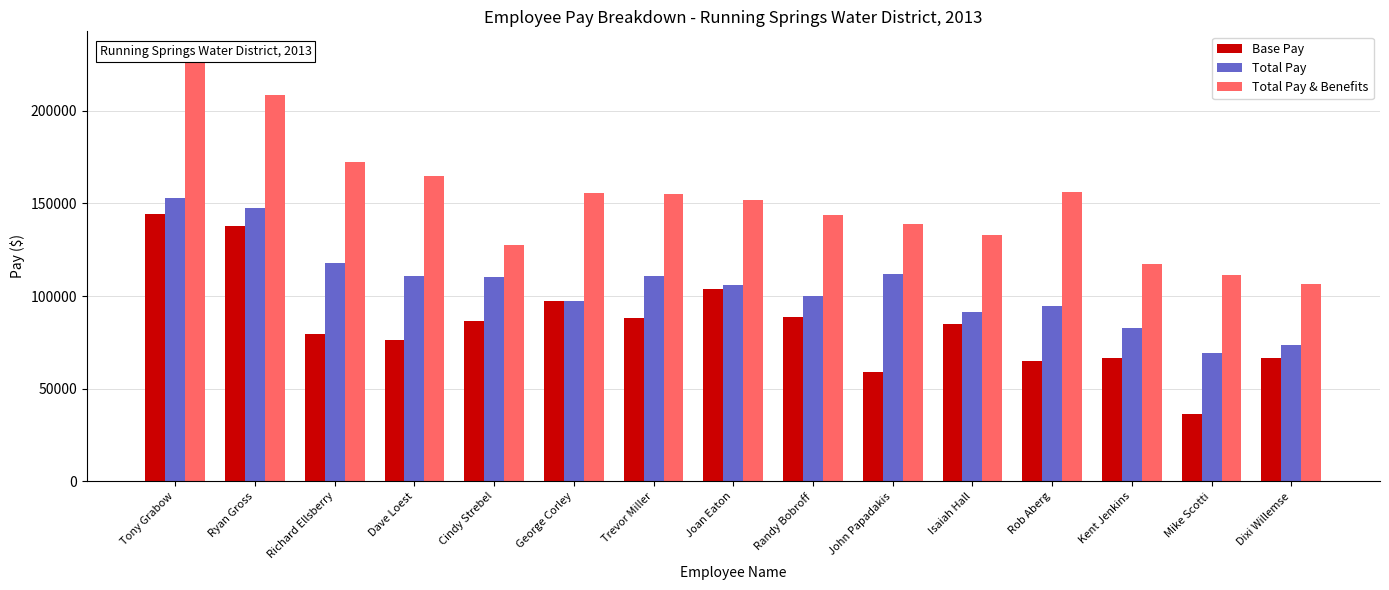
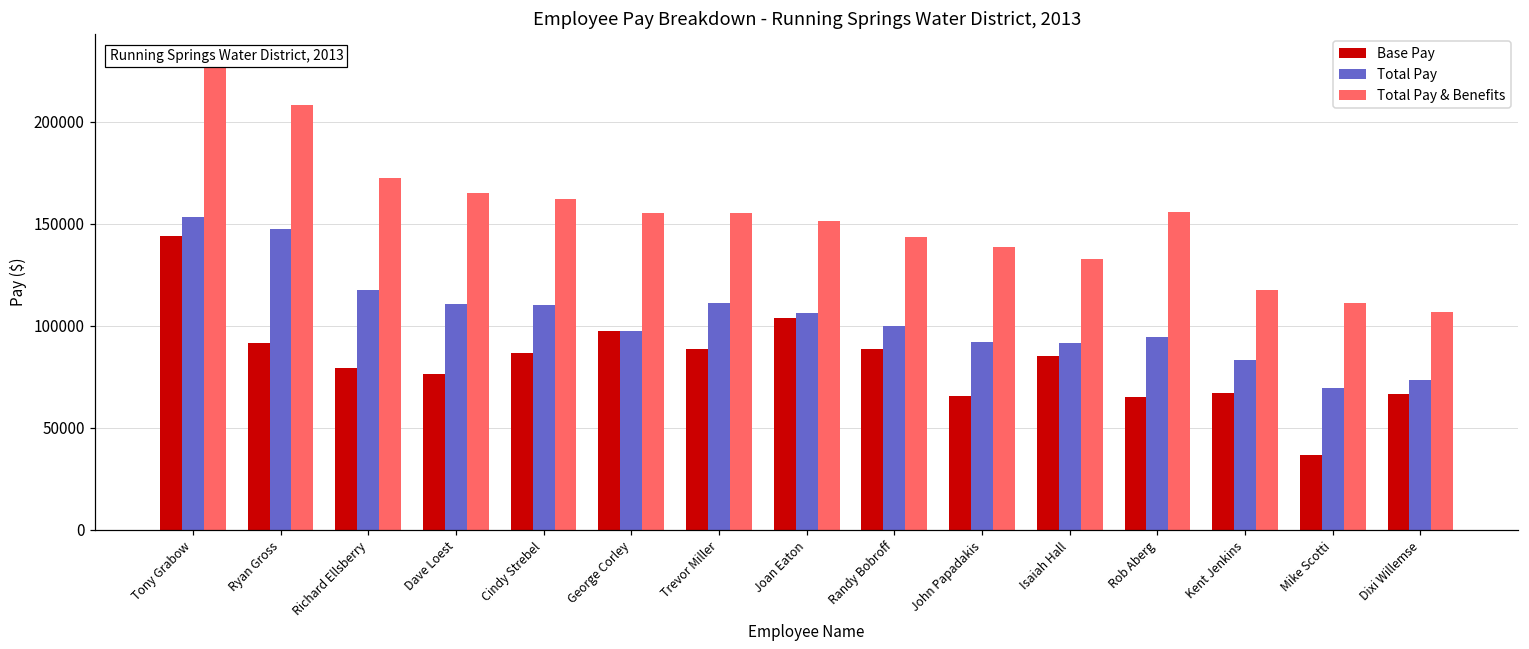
Base Pay, Ryan Gross: 138000 -> 92000
Total Pay & Benefits, Cindy Strebel: 128000 -> 162000
Base Pay, John Papadakis: 59000 -> 65000
Total Pay, John Papadakis: 112000 -> 92000
